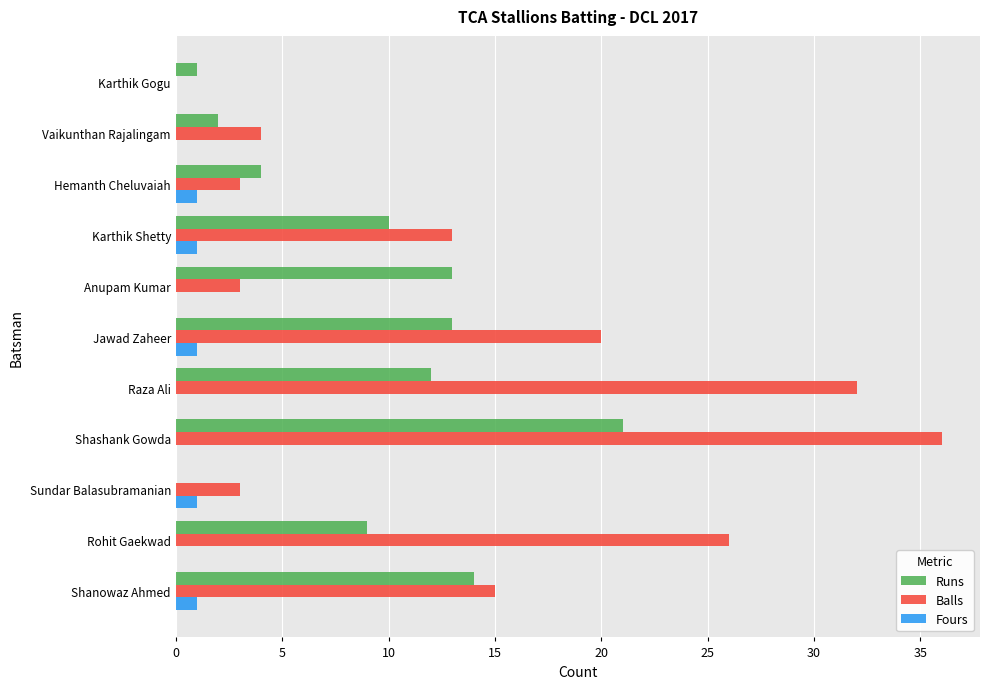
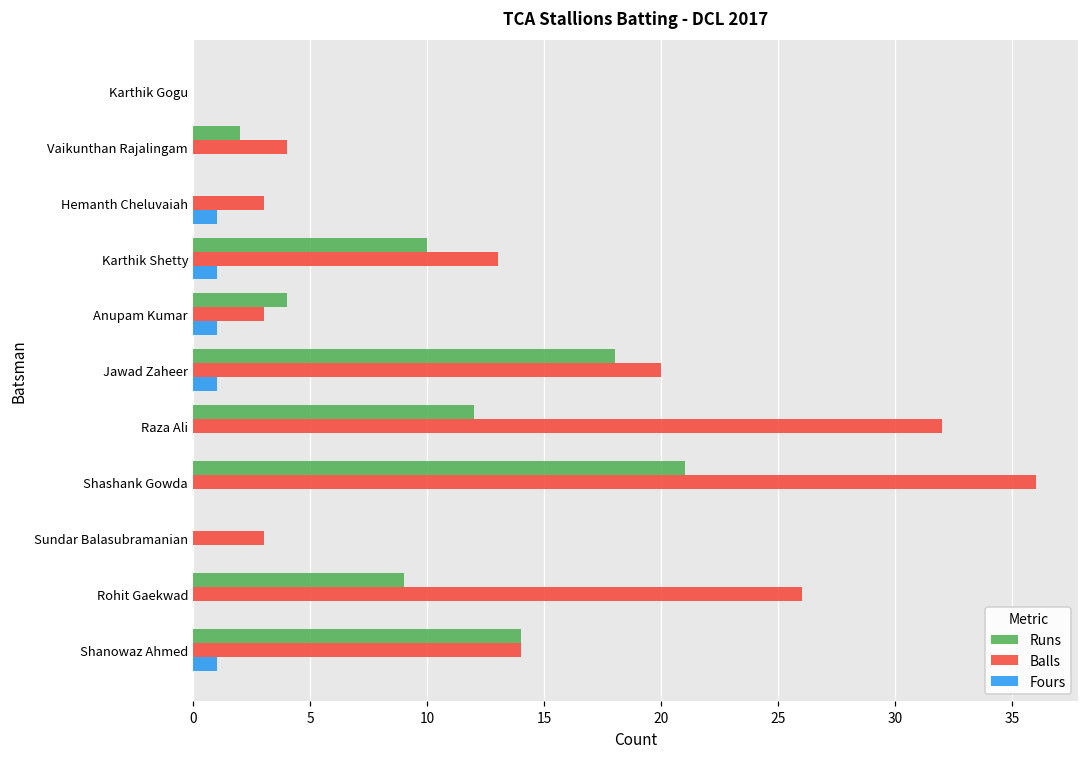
Runs, Karthik Gogu: 1 -> 0
Runs, Hemanth Cheluvaiah: 4 -> 0
Runs, Anupam Kumar: 13 -> 4
Fours, Anupam Kumar: 0 -> 1
Runs, Jawad Zaheer: 13 -> 18
Fours, Sundar Balasubramanian: 1 -> 0
Balls, Shanowaz Ahmed: 15 -> 14
